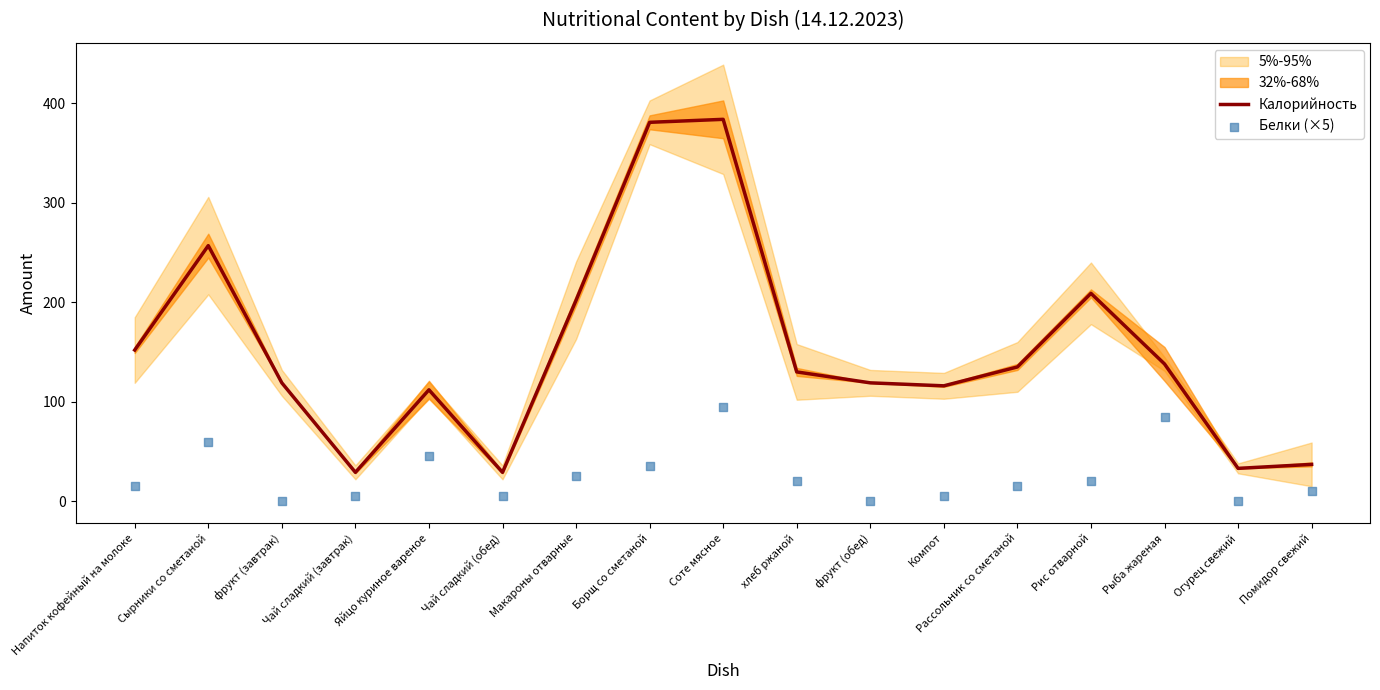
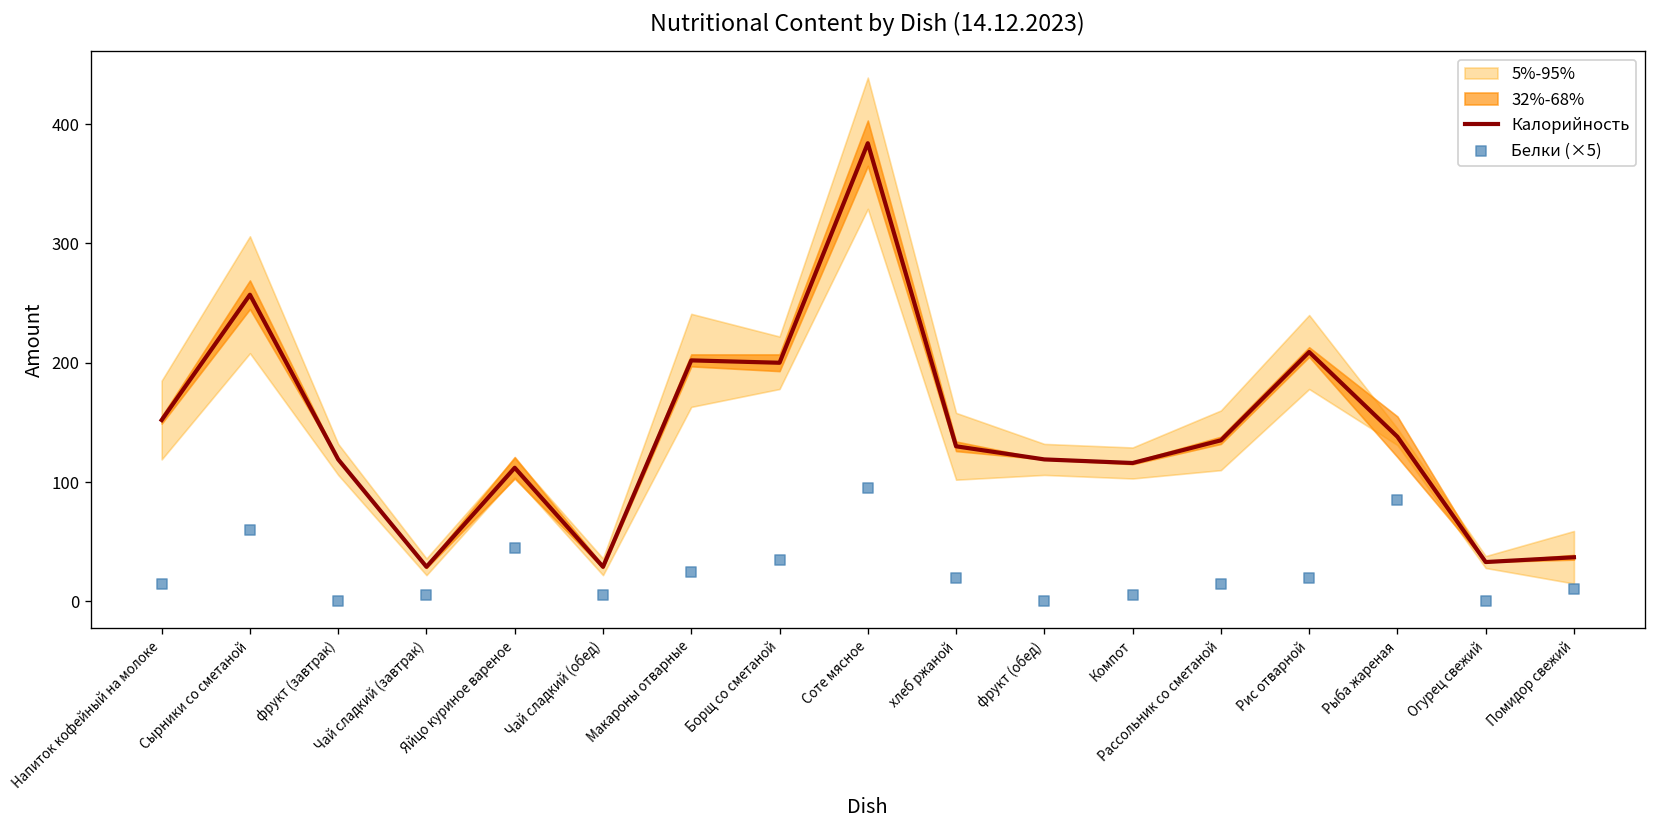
Калорийность, Борщ со сметаной: 380 -> 200
